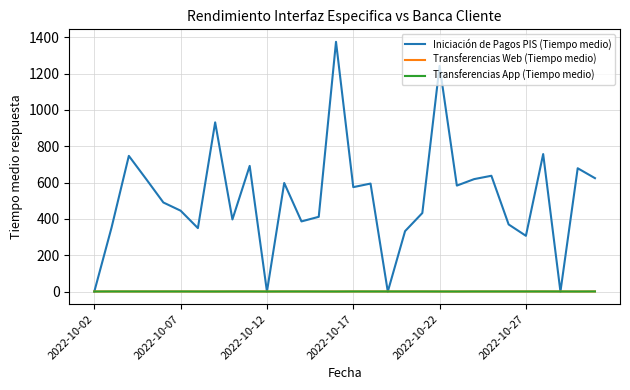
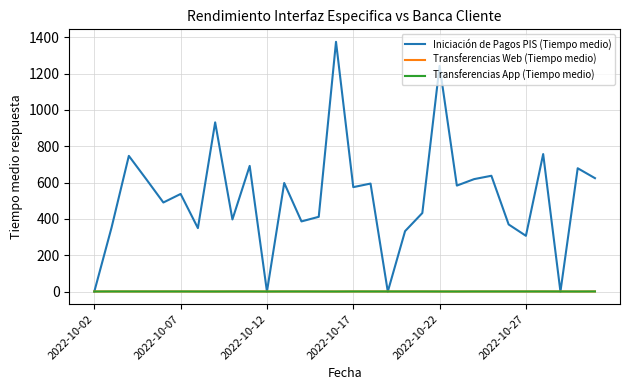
Iniciación de Pagos PIS (Tiempo medio), 2022-10-07: 450 -> 540
